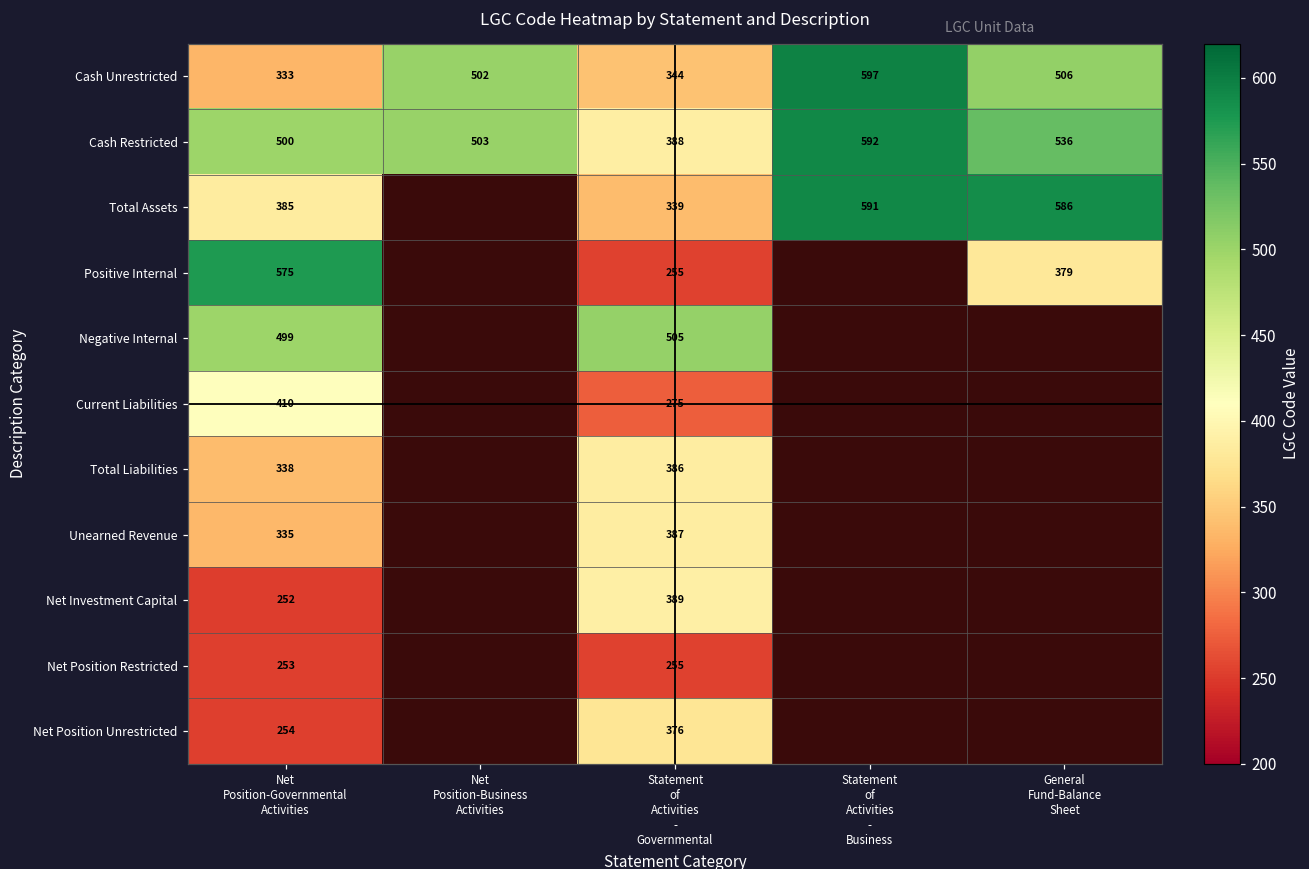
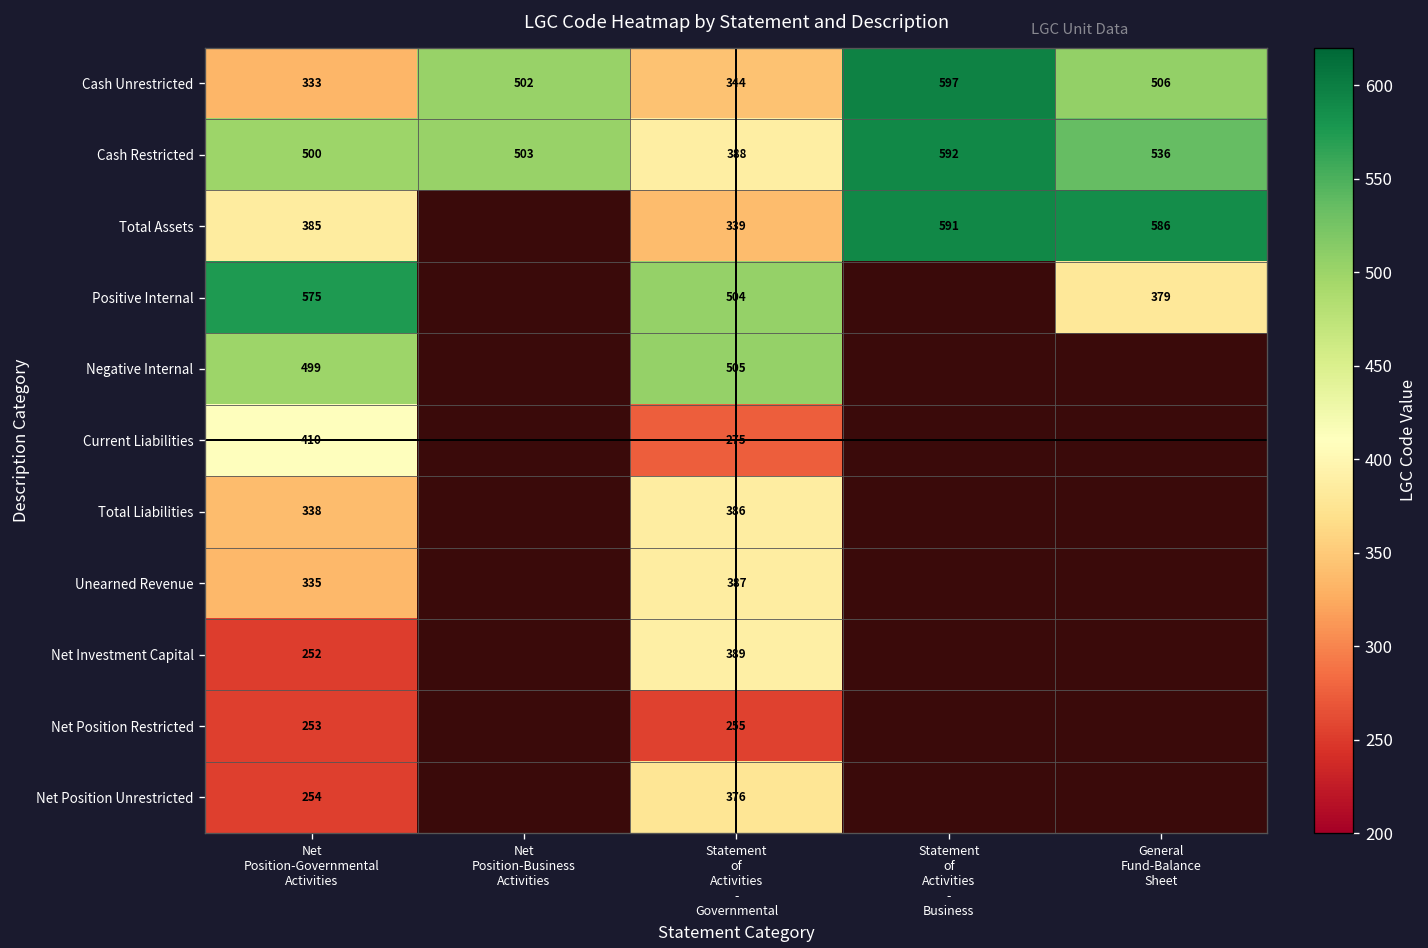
Positive Internal, Statement of Activities - Governmental: 255 -> 504
